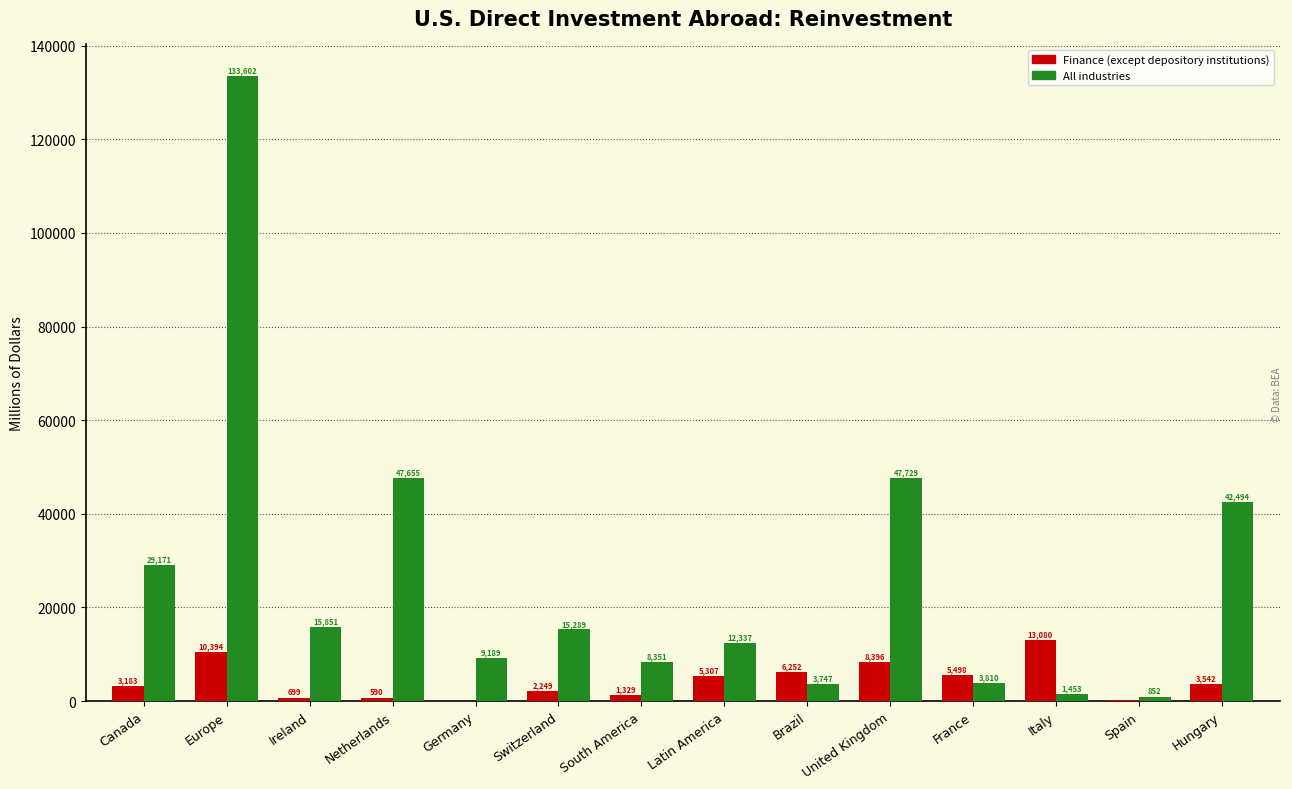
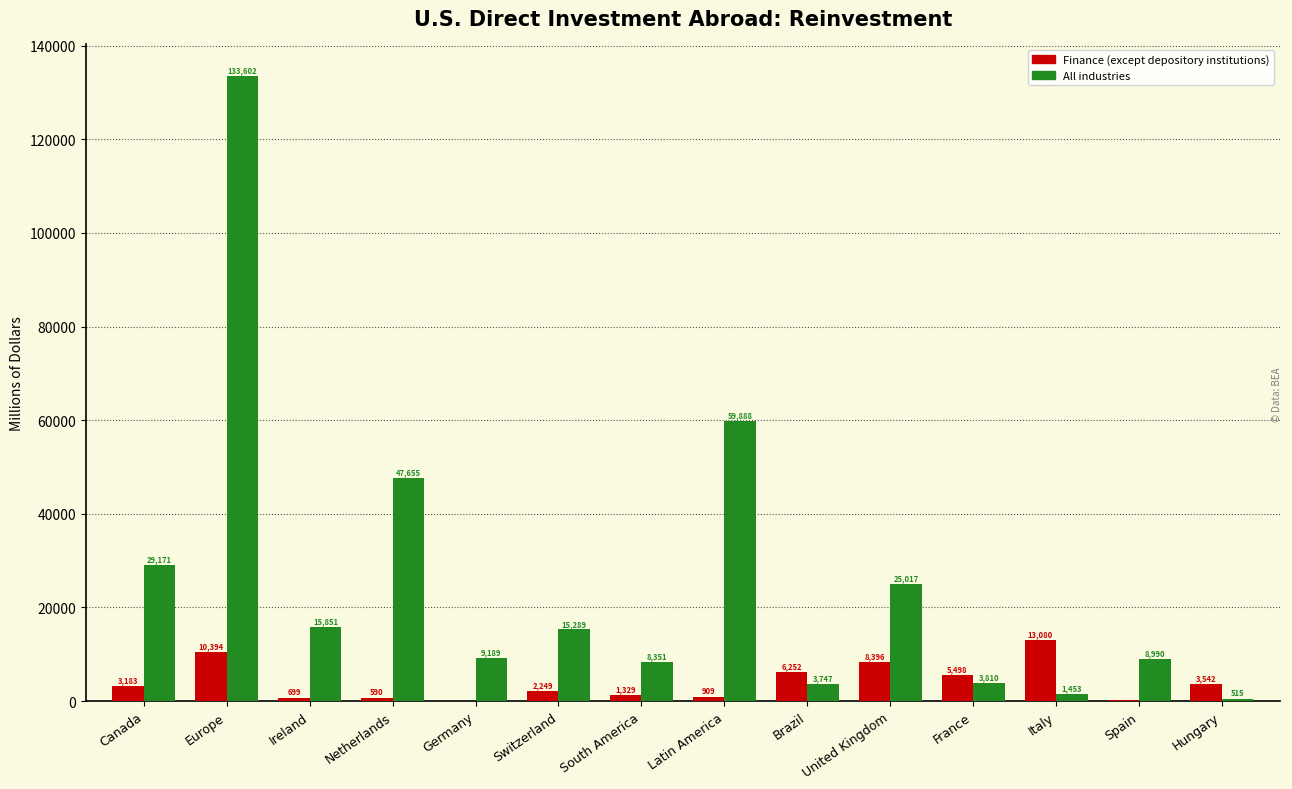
Finance (except depository institutions), Latin America: 5,307 -> 909
All industries, Latin America: 12,337 -> 59,888
All industries, United Kingdom: 47,729 -> 25,017
All industries, Spain: 852 -> 8,990
All industries, Hungary: 42,494 -> 515
